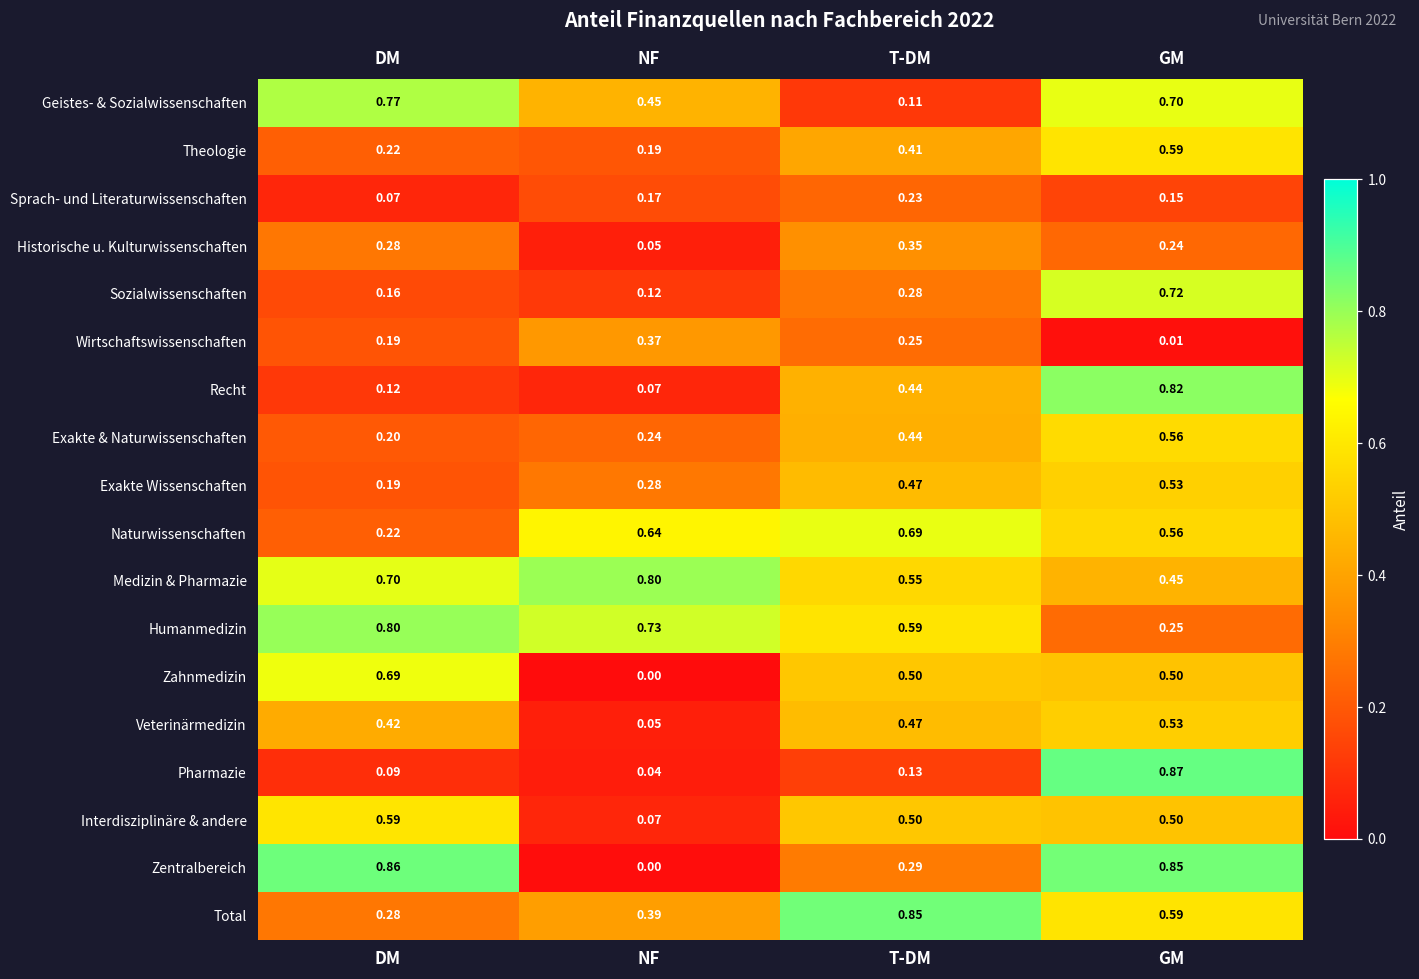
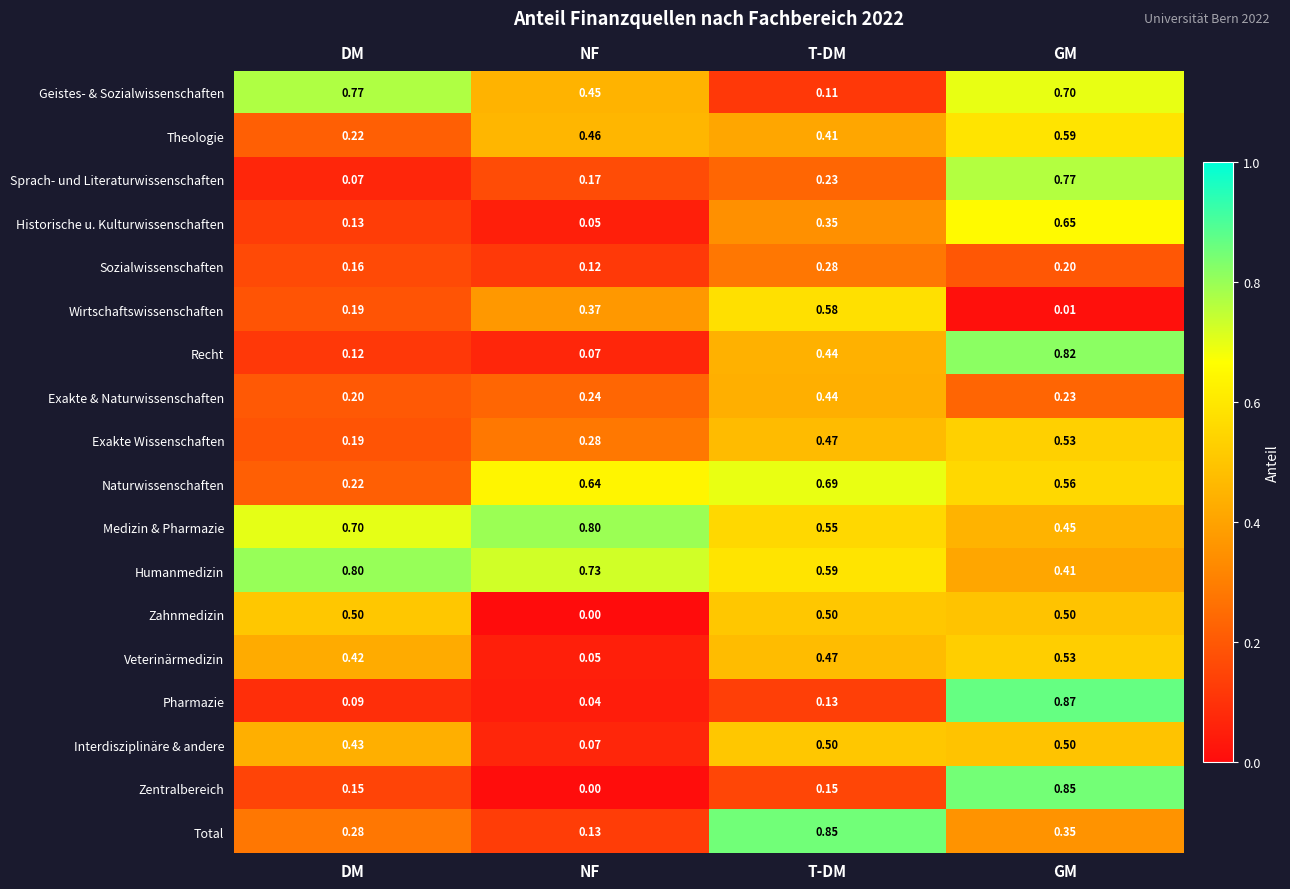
Theologie, NF: 0.19 -> 0.46
Sprach- und Literaturwissenschaften, GM: 0.15 -> 0.77
Historische u. Kulturwissenschaften, DM: 0.28 -> 0.13
Historische u. Kulturwissenschaften, GM: 0.24 -> 0.65
Sozialwissenschaften, GM: 0.72 -> 0.20
Wirtschaftswissenschaften, T-DM: 0.25 -> 0.58
Exakte & Naturwissenschaften, GM: 0.56 -> 0.23
Humanmedizin, GM: 0.25 -> 0.41
Zahnmedizin, DM: 0.69 -> 0.50
Interdisziplinäre & andere, DM: 0.59 -> 0.43
Zentralbereich, DM: 0.86 -> 0.15
Zentralbereich, T-DM: 0.29 -> 0.15
Total, NF: 0.39 -> 0.13
Total, GM: 0.59 -> 0.35
